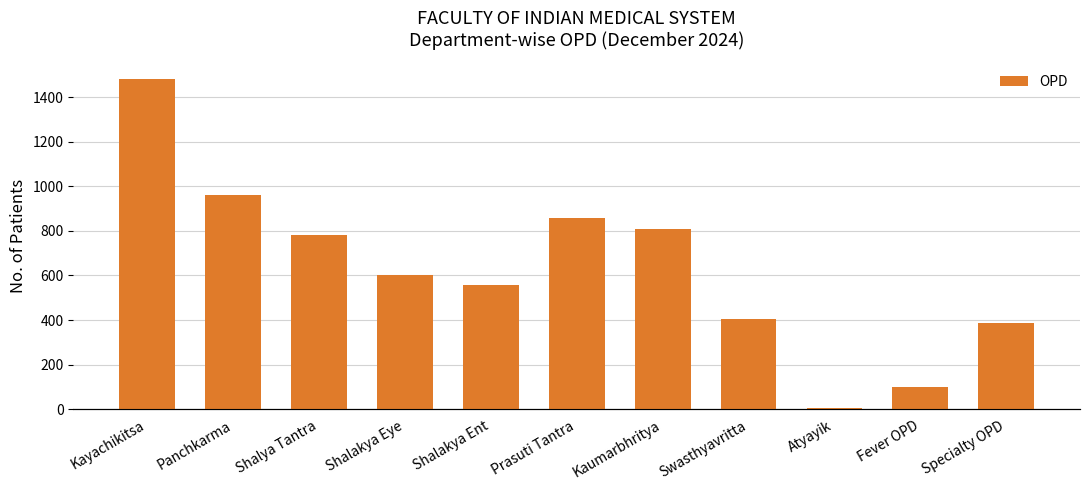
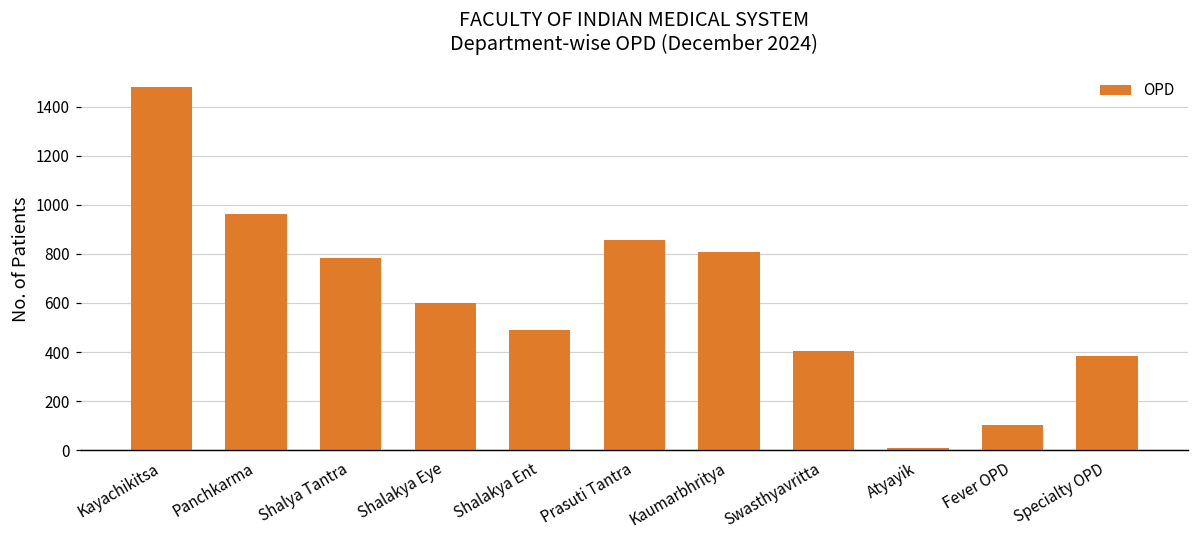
Shalakya Ent: 560 -> 490
